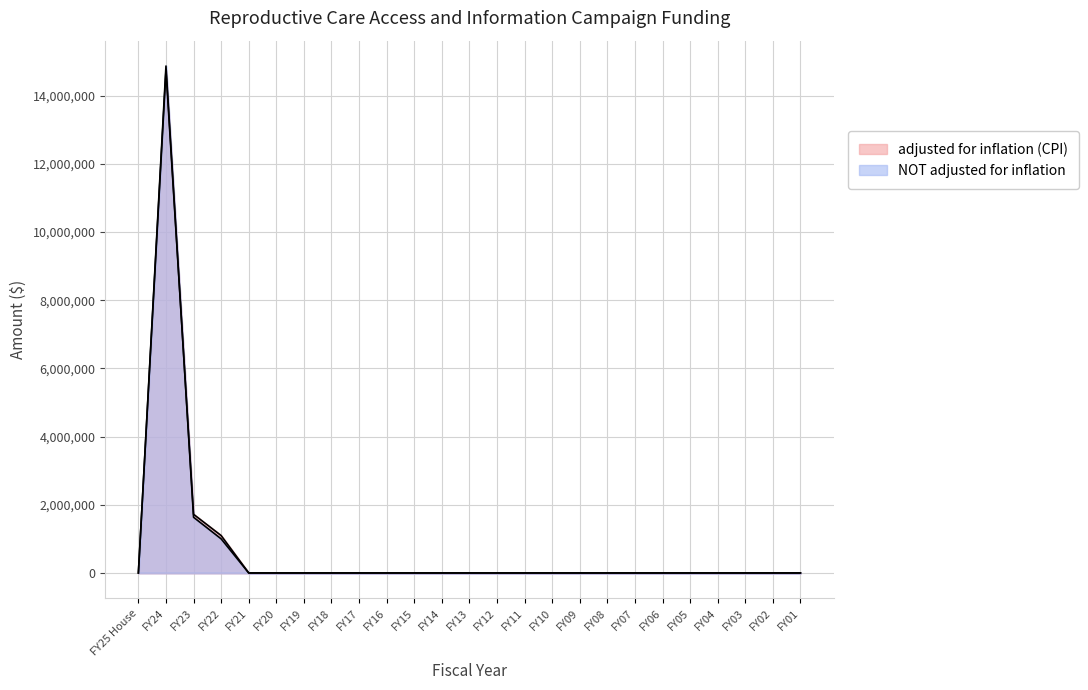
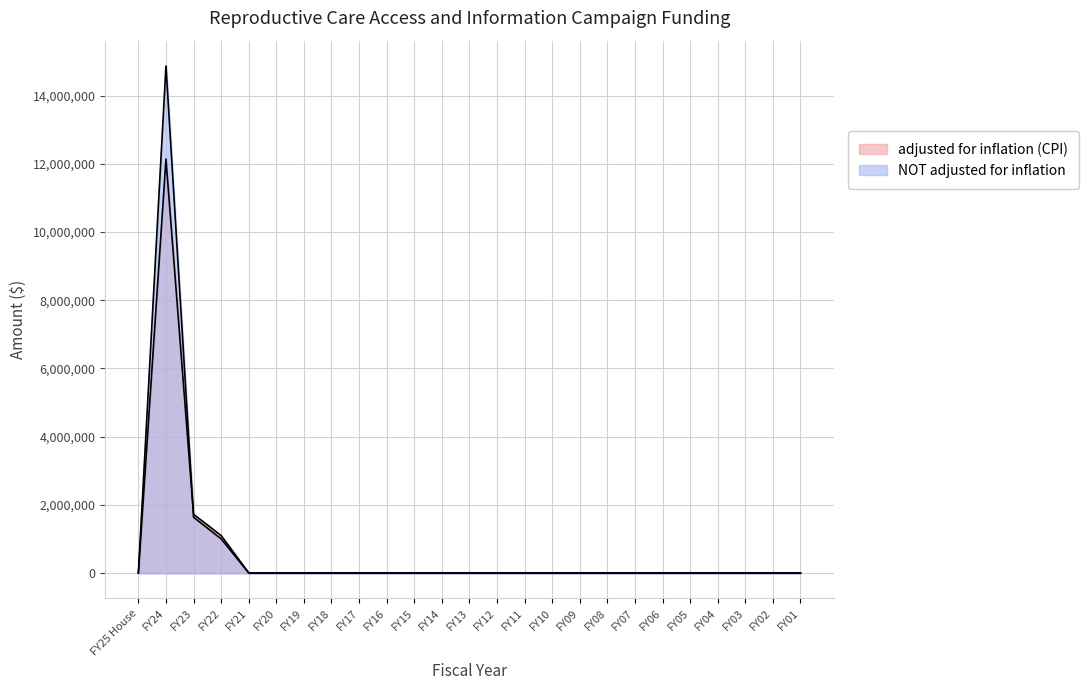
adjusted for inflation (CPI), FY24: 14,700,000 -> 12,100,000
